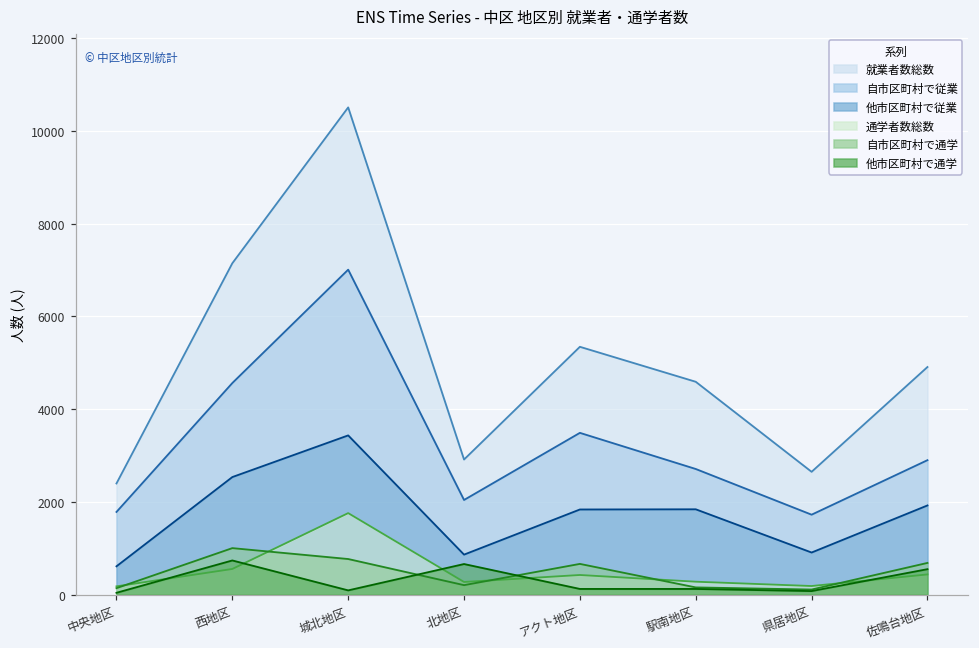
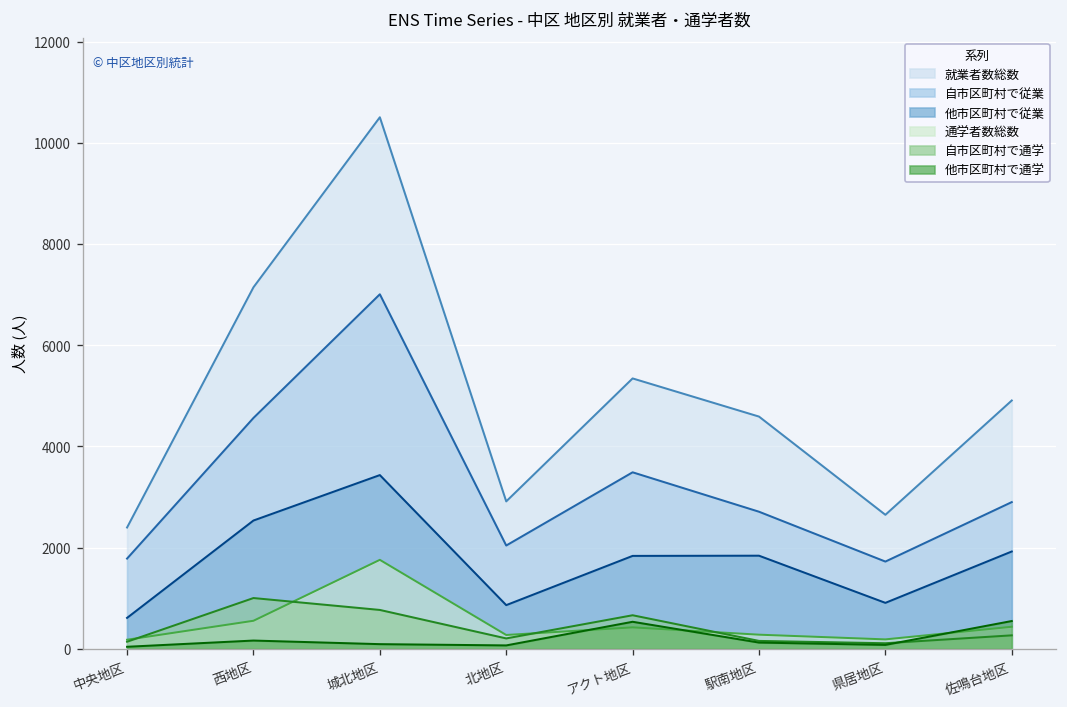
他市区町村で通学, 西地区: 700 -> 200
他市区町村で通学, 北地区: 700 -> 100
他市区町村で通学, アクト地区: 100 -> 500
自市区町村で通学, 佐鳴台地区: 700 -> 300
